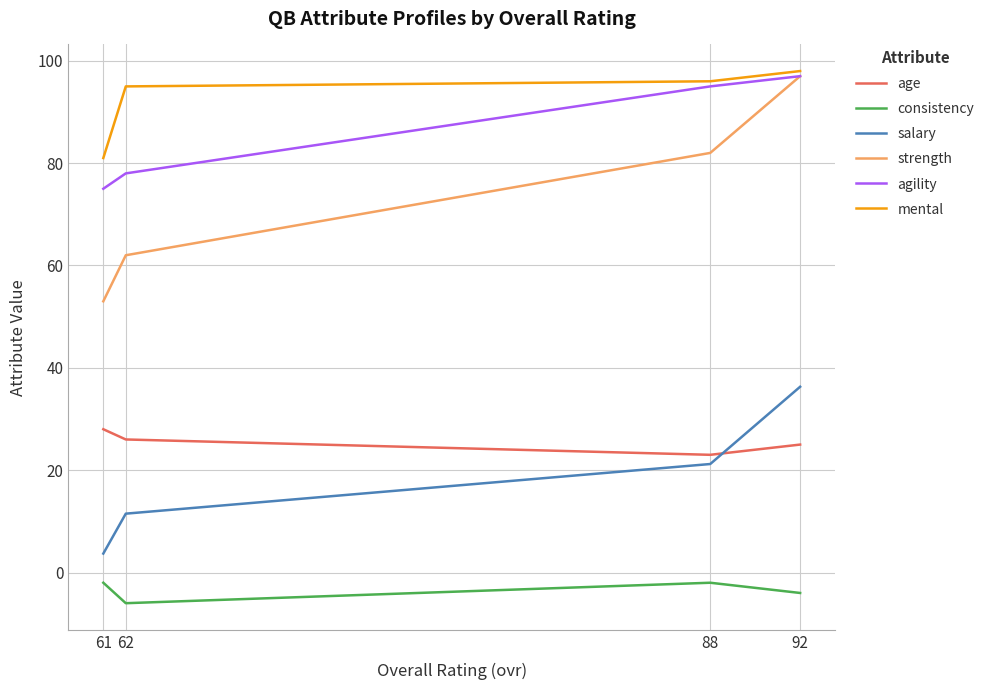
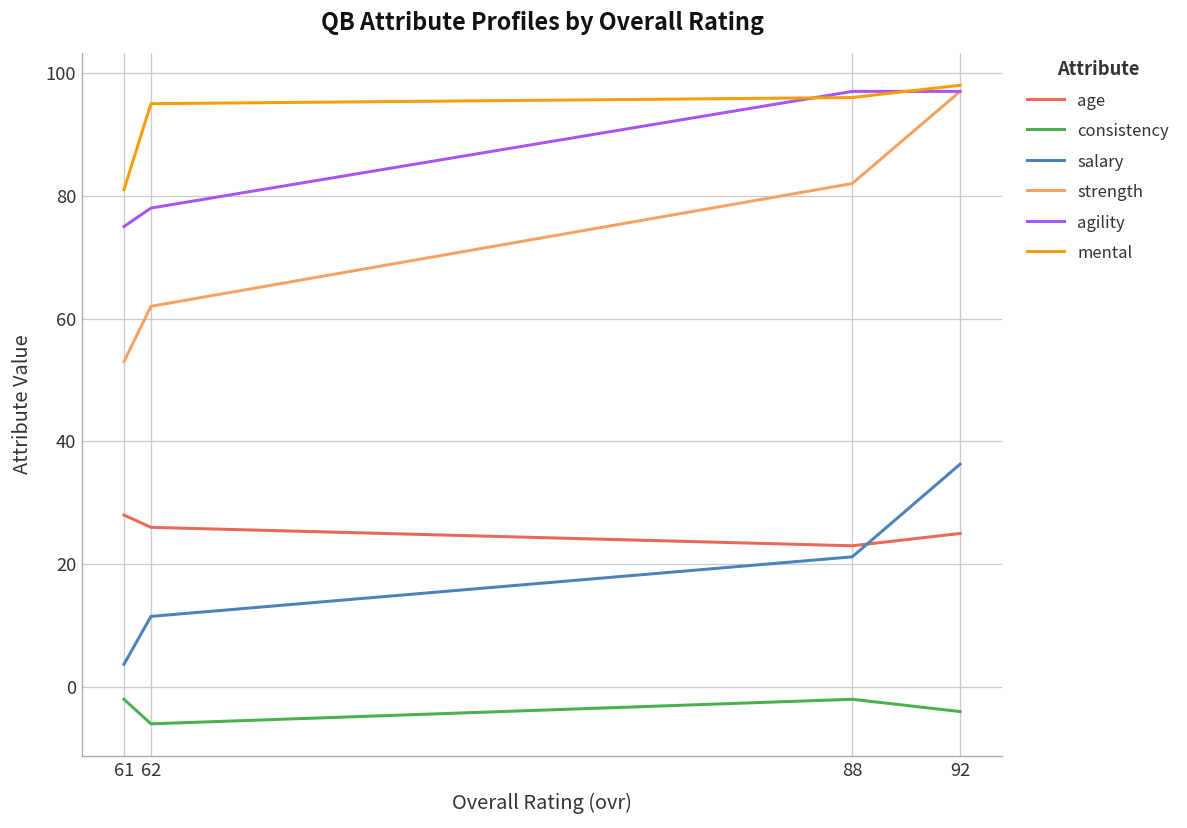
agility, 88: 95 -> 97
